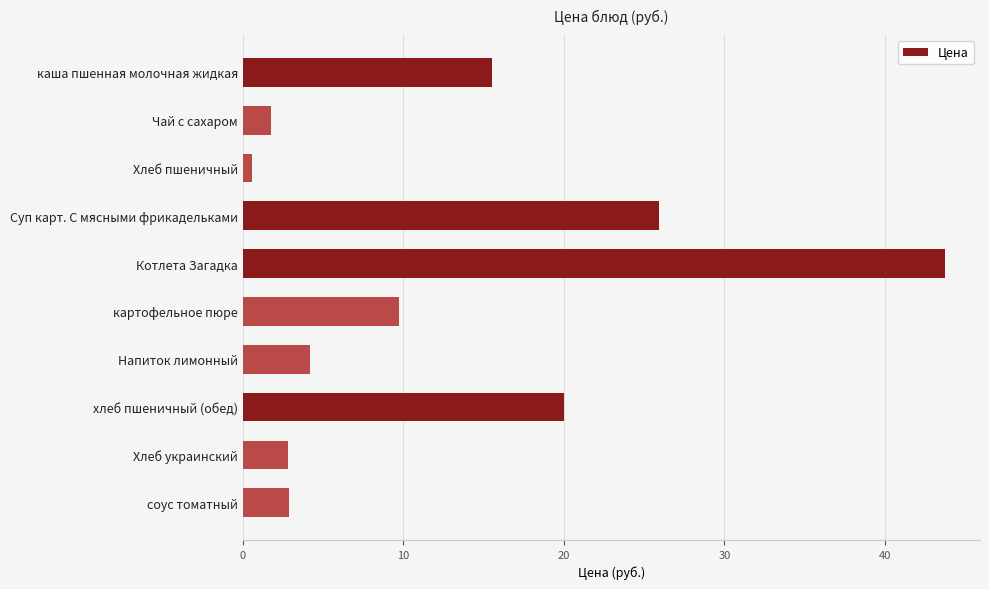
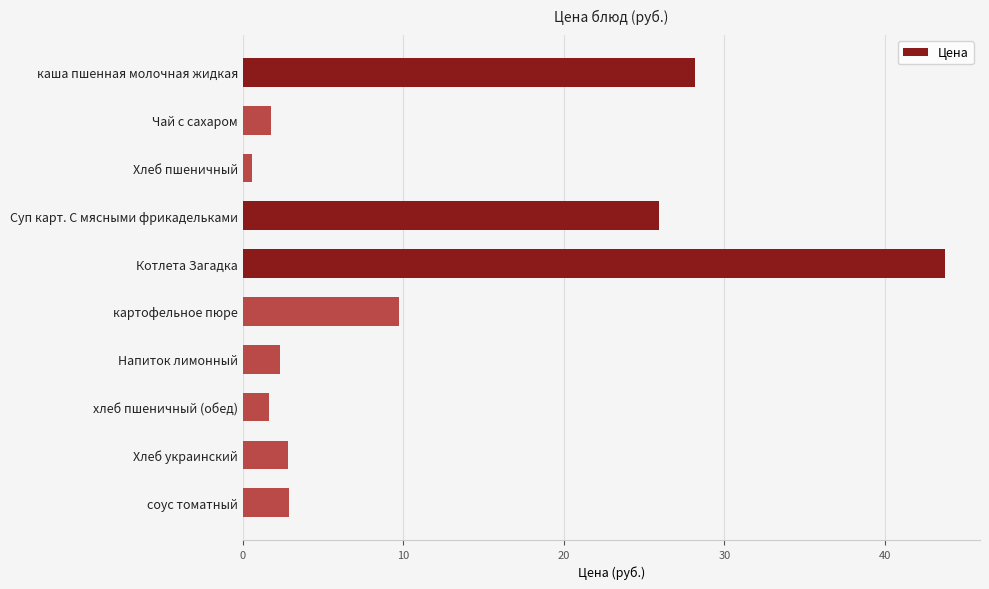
каша пшенная молочная жидкая: 15.5 -> 28.2
Напиток лимонный: 4.2 -> 2.3
хлеб пшеничный (обед): 20.0 -> 1.6
